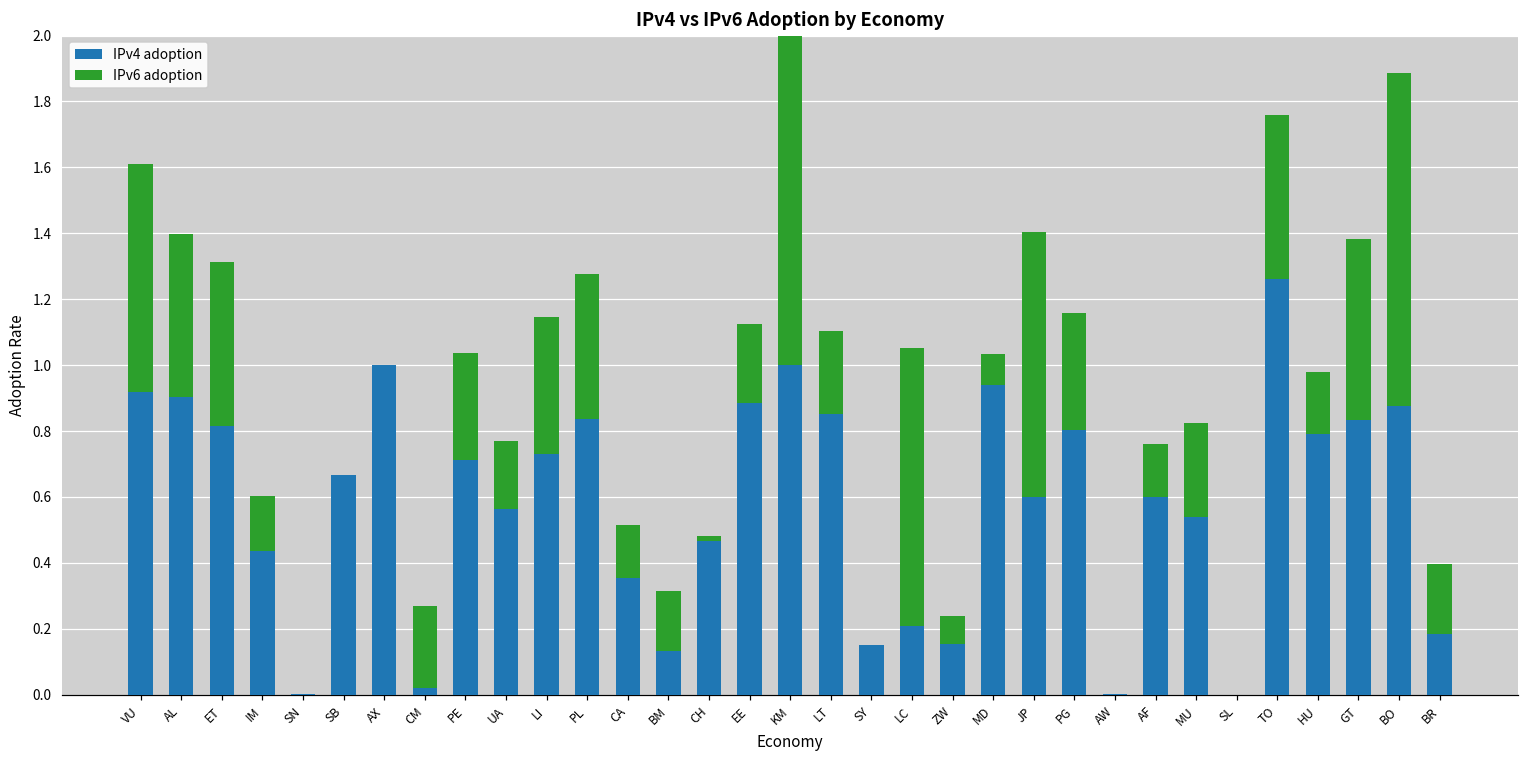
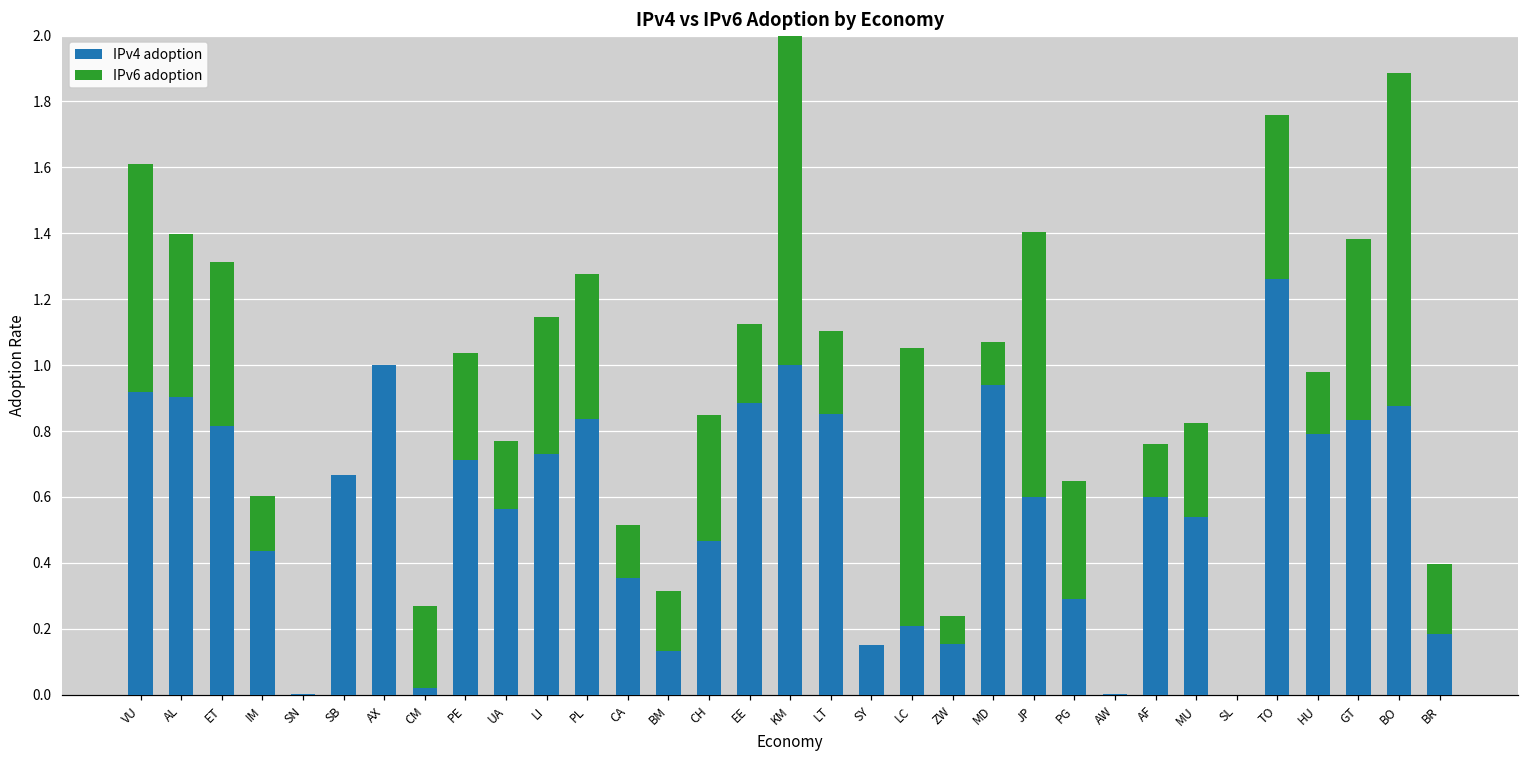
IPv6 adoption, CH: 0.02 -> 0.38
IPv6 adoption, MD: 0.09 -> 0.13
IPv4 adoption, PG: 0.80 -> 0.29
